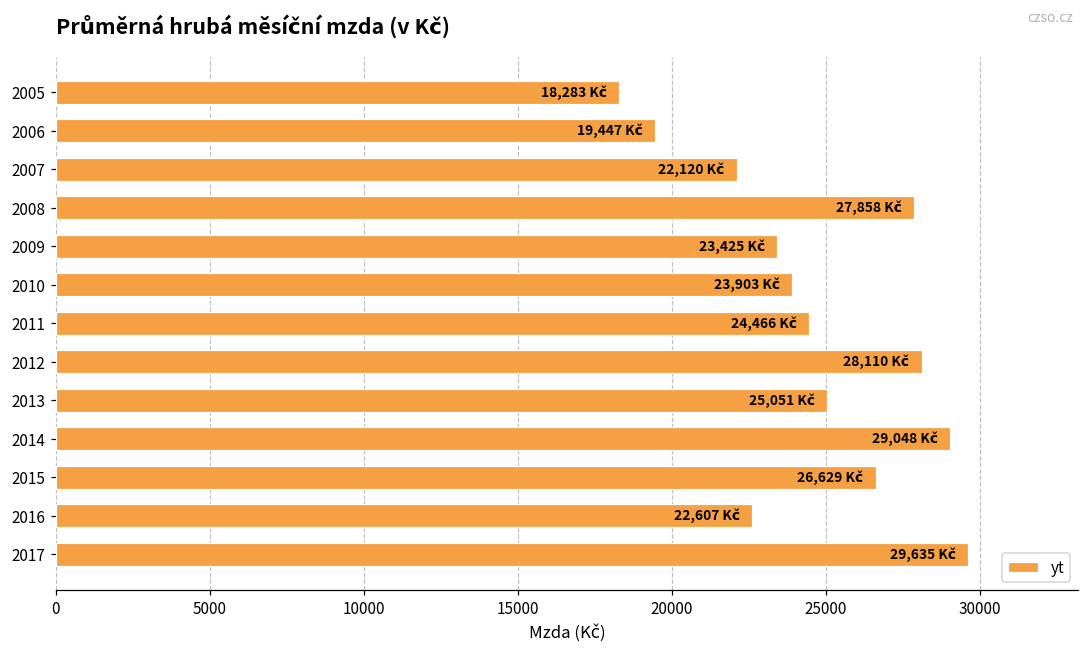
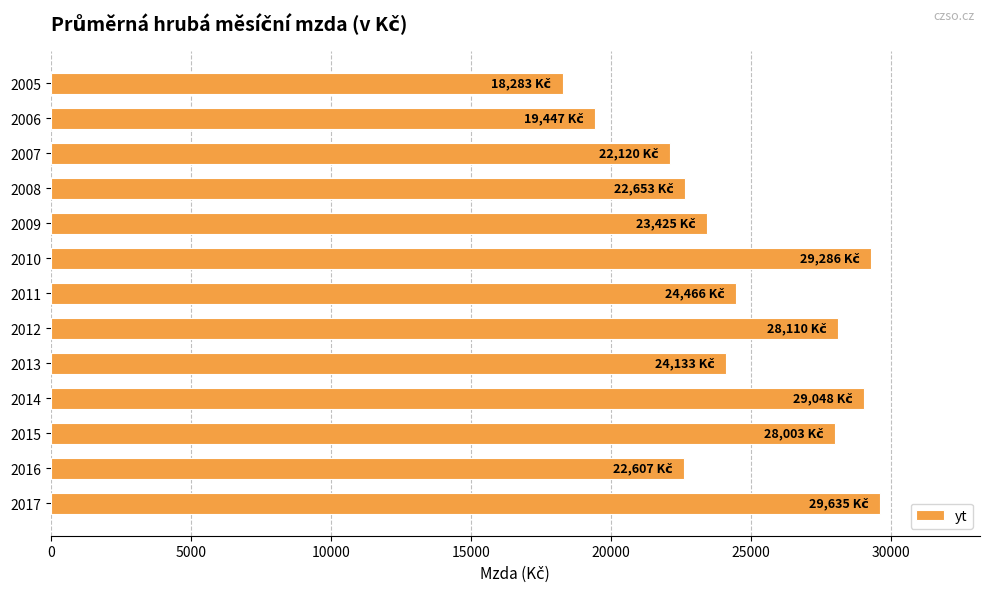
2008: 27,858 -> 22,653
2010: 23,903 -> 29,286
2013: 25,051 -> 24,133
2015: 26,629 -> 28,003
